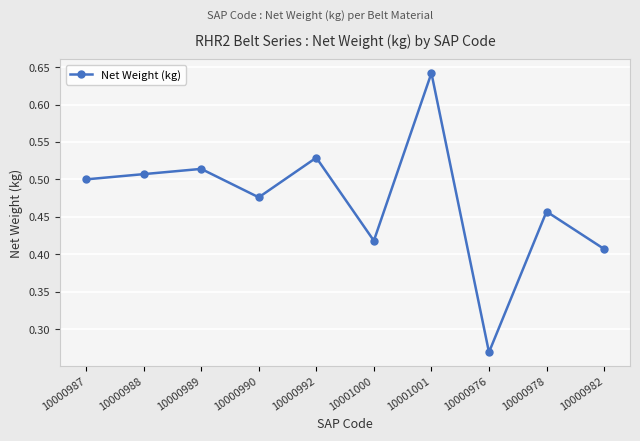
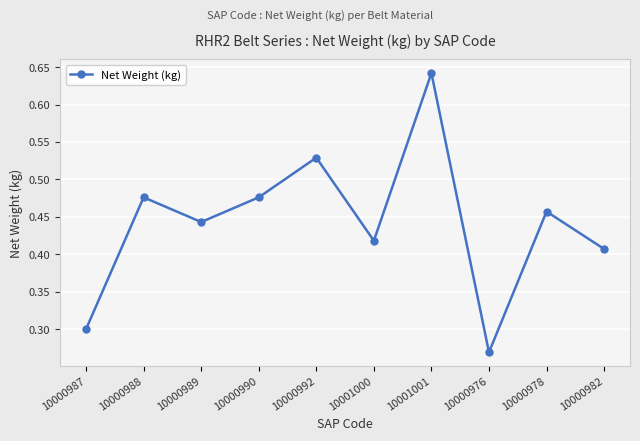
10000987: 0.5 -> 0.3
10000988: 0.51 -> 0.48
10000989: 0.51 -> 0.44
